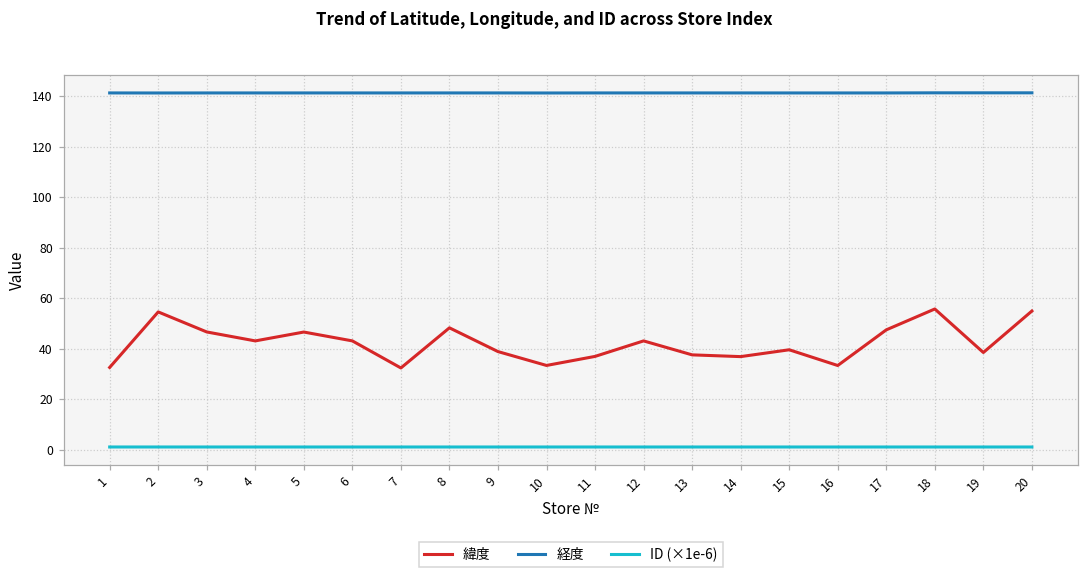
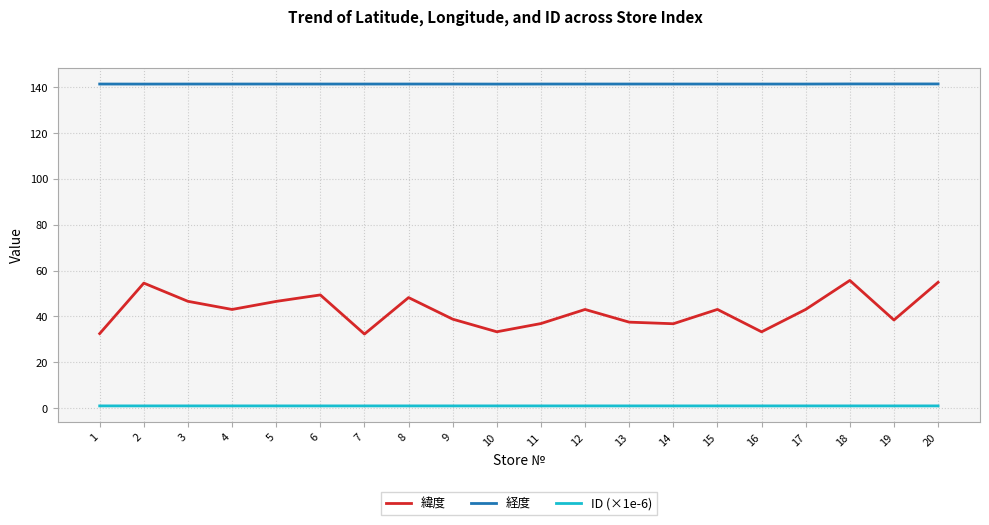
緯度, 6: 43 -> 49
緯度, 15: 40 -> 43
緯度, 17: 47 -> 43
